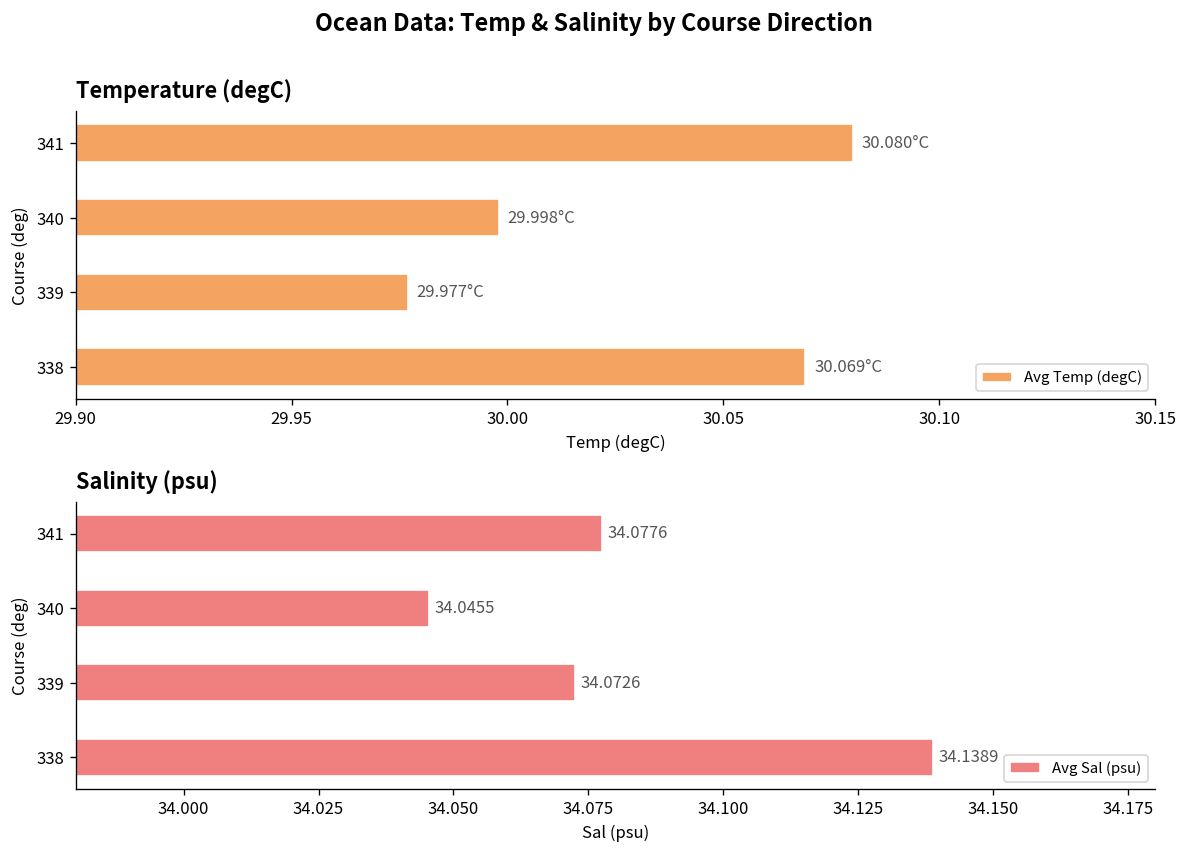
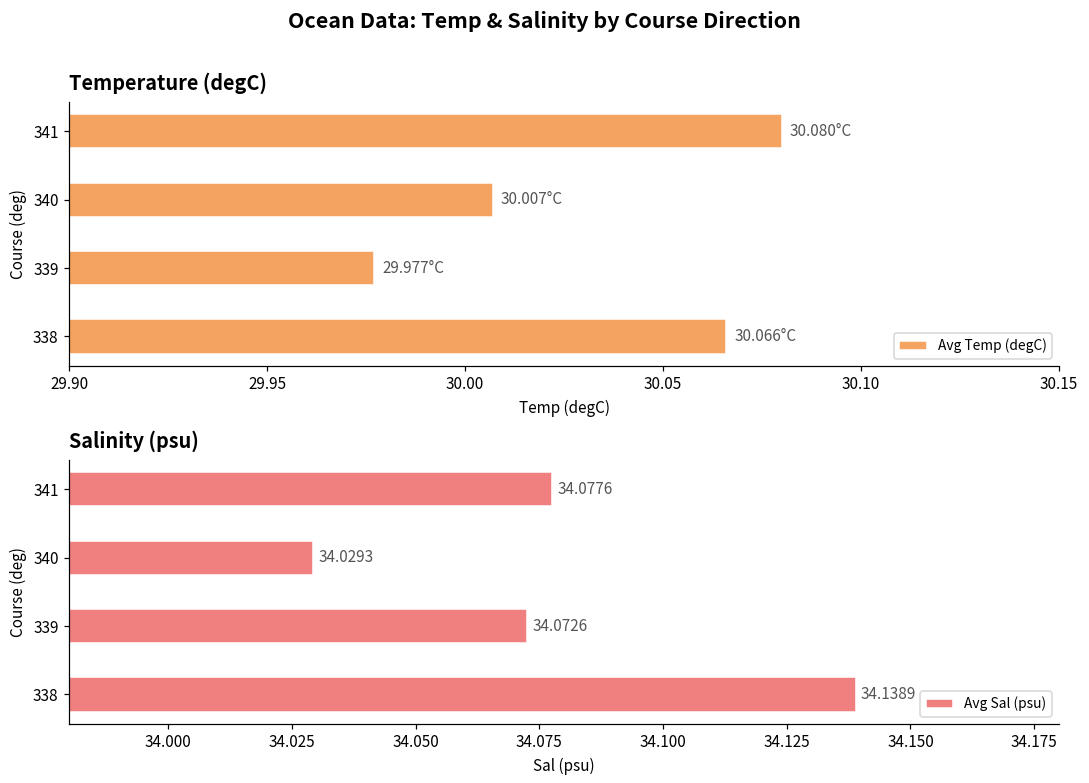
Temperature (degC), 340: 29.998°C -> 30.007°C
Temperature (degC), 338: 30.069°C -> 30.066°C
Salinity (psu), 340: 34.0455 -> 34.0293
